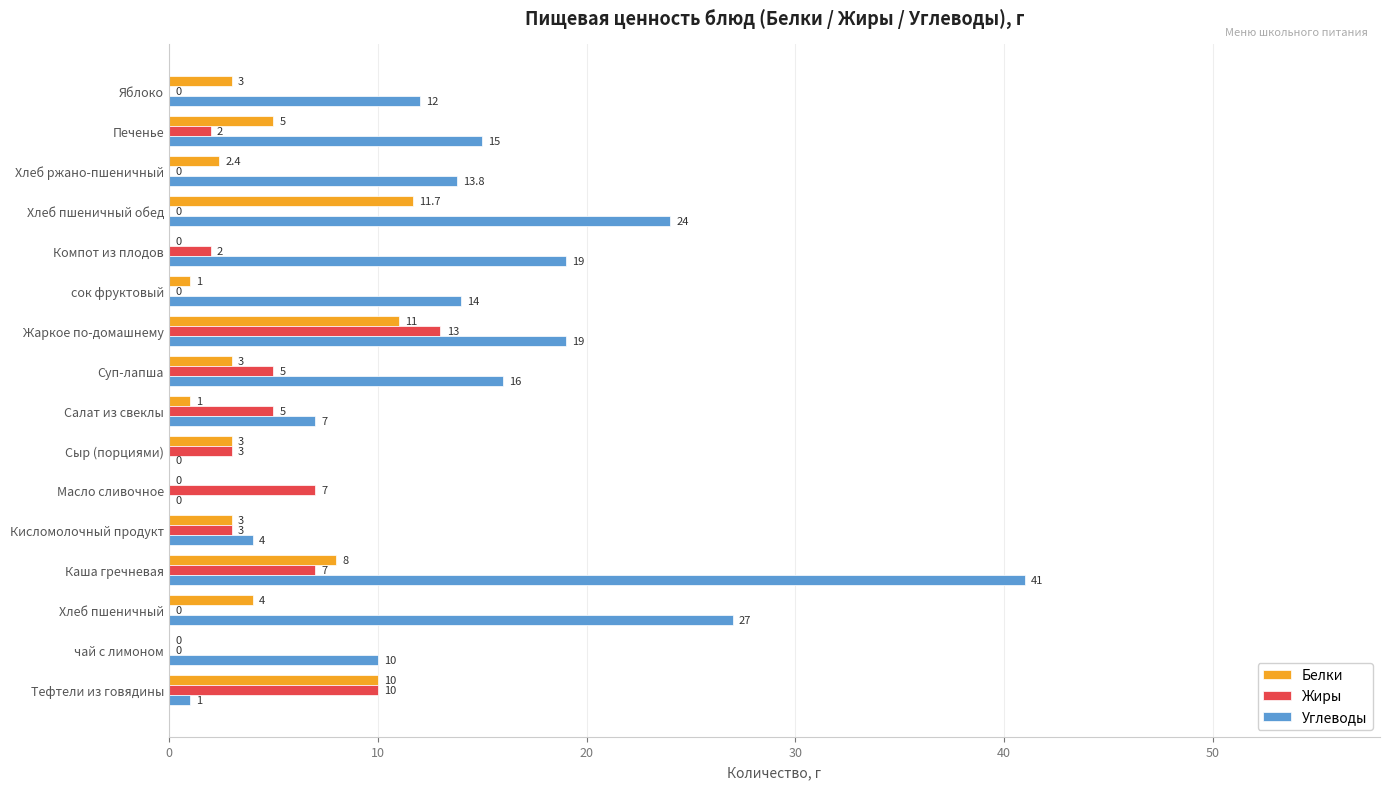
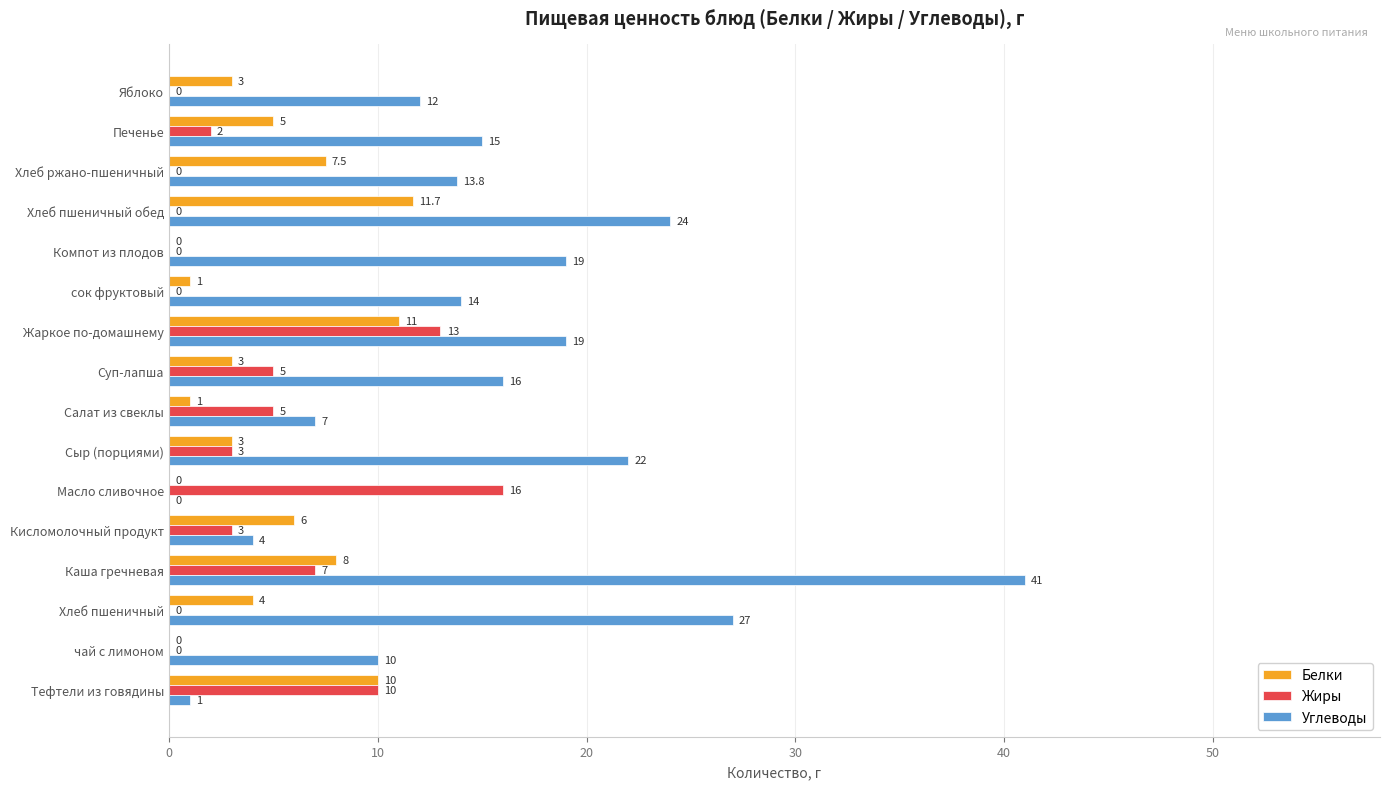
Белки, Хлеб ржано-пшеничный: 2.4 -> 7.5
Жиры, Компот из плодов: 2 -> 0
Углеводы, Сыр (порциями): 0 -> 22
Жиры, Масло сливочное: 7 -> 16
Белки, Кисломолочный продукт: 3 -> 6
